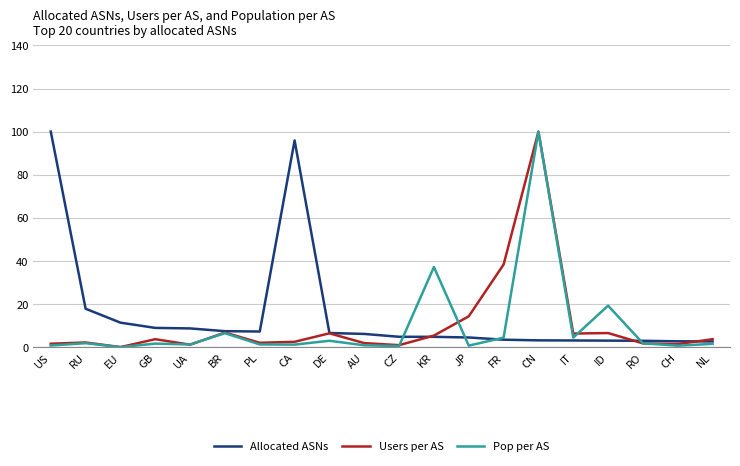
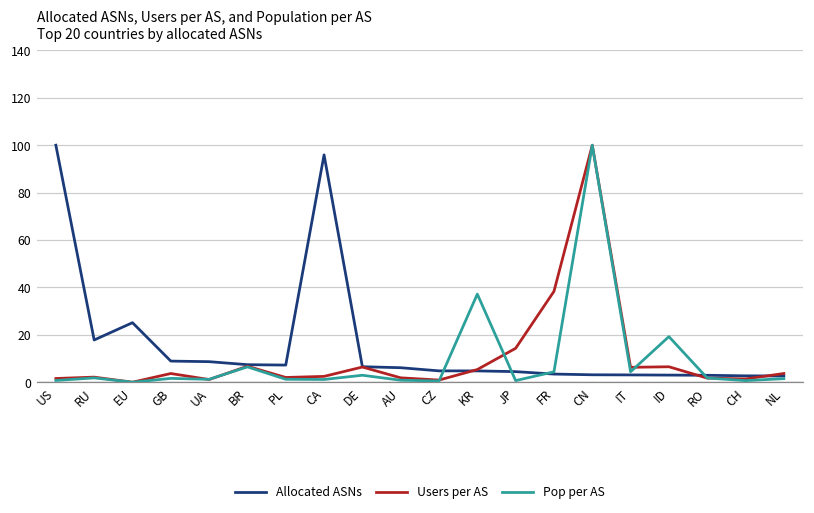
Allocated ASNs, EU: 11 -> 25
